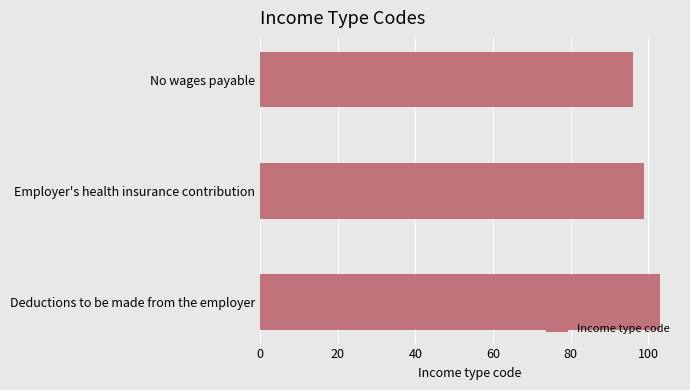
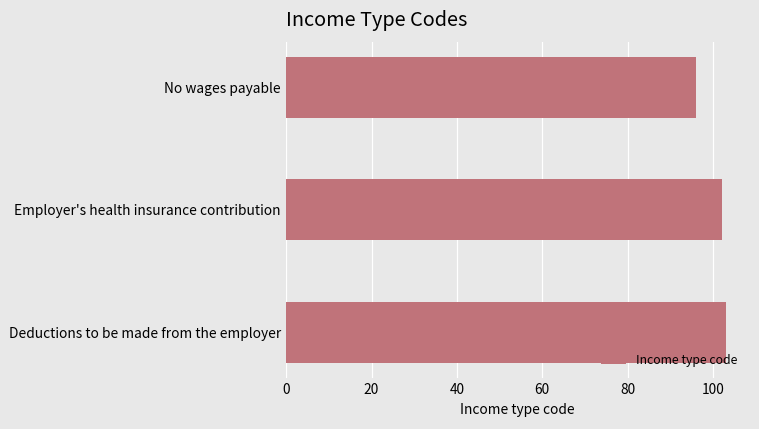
Employer's health insurance contribution: 99 -> 102
